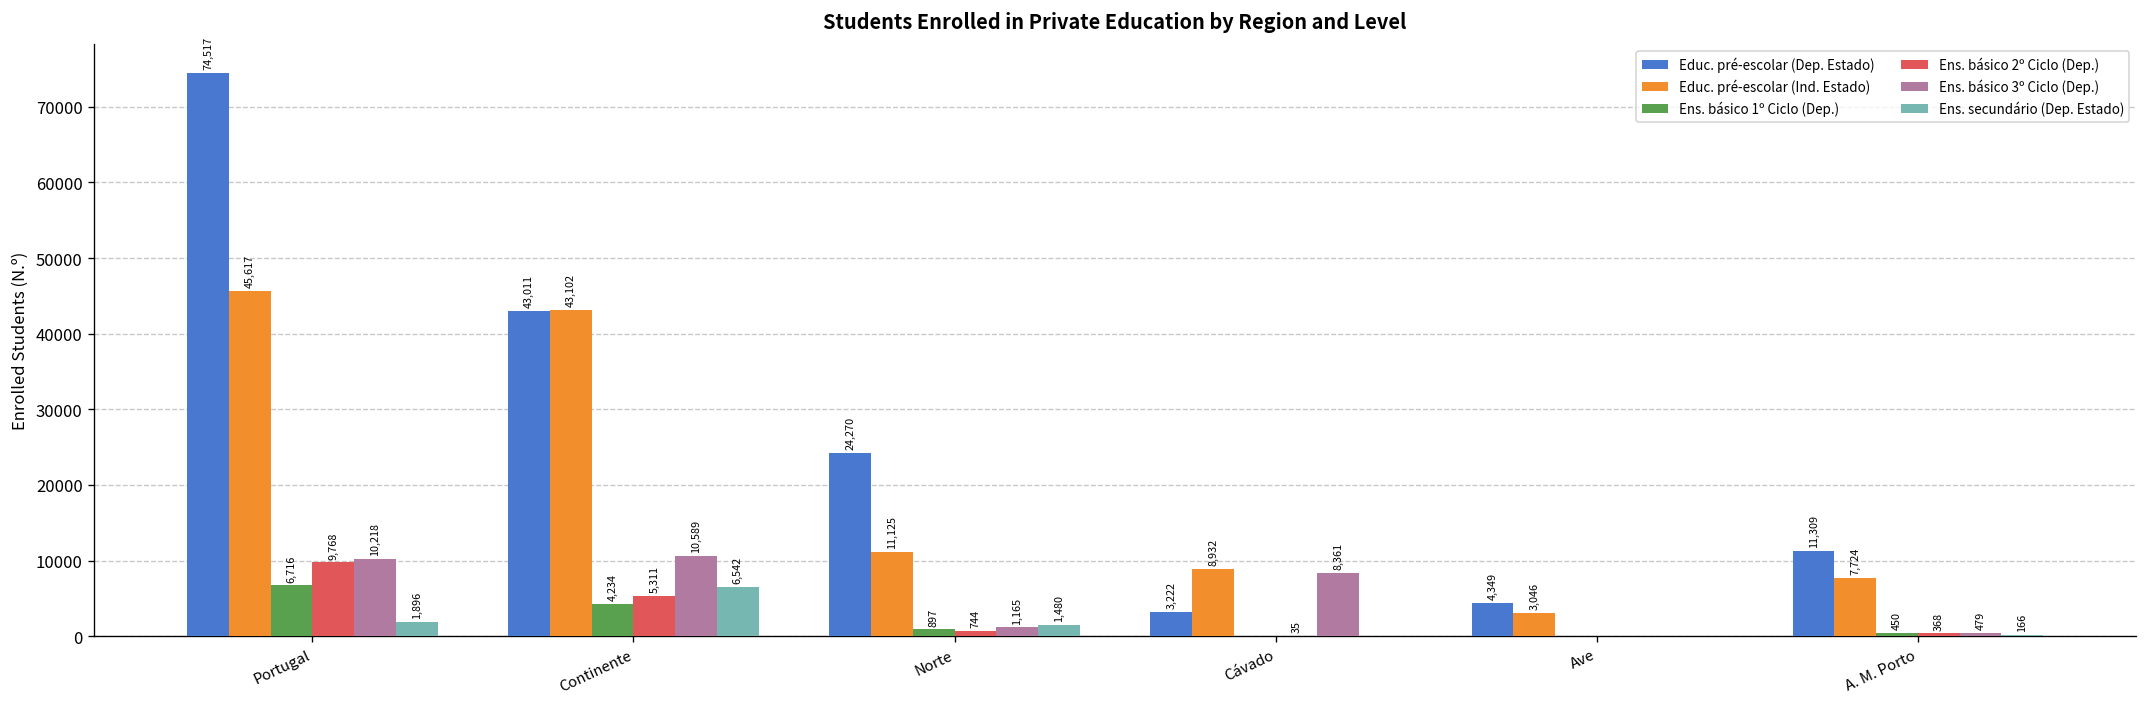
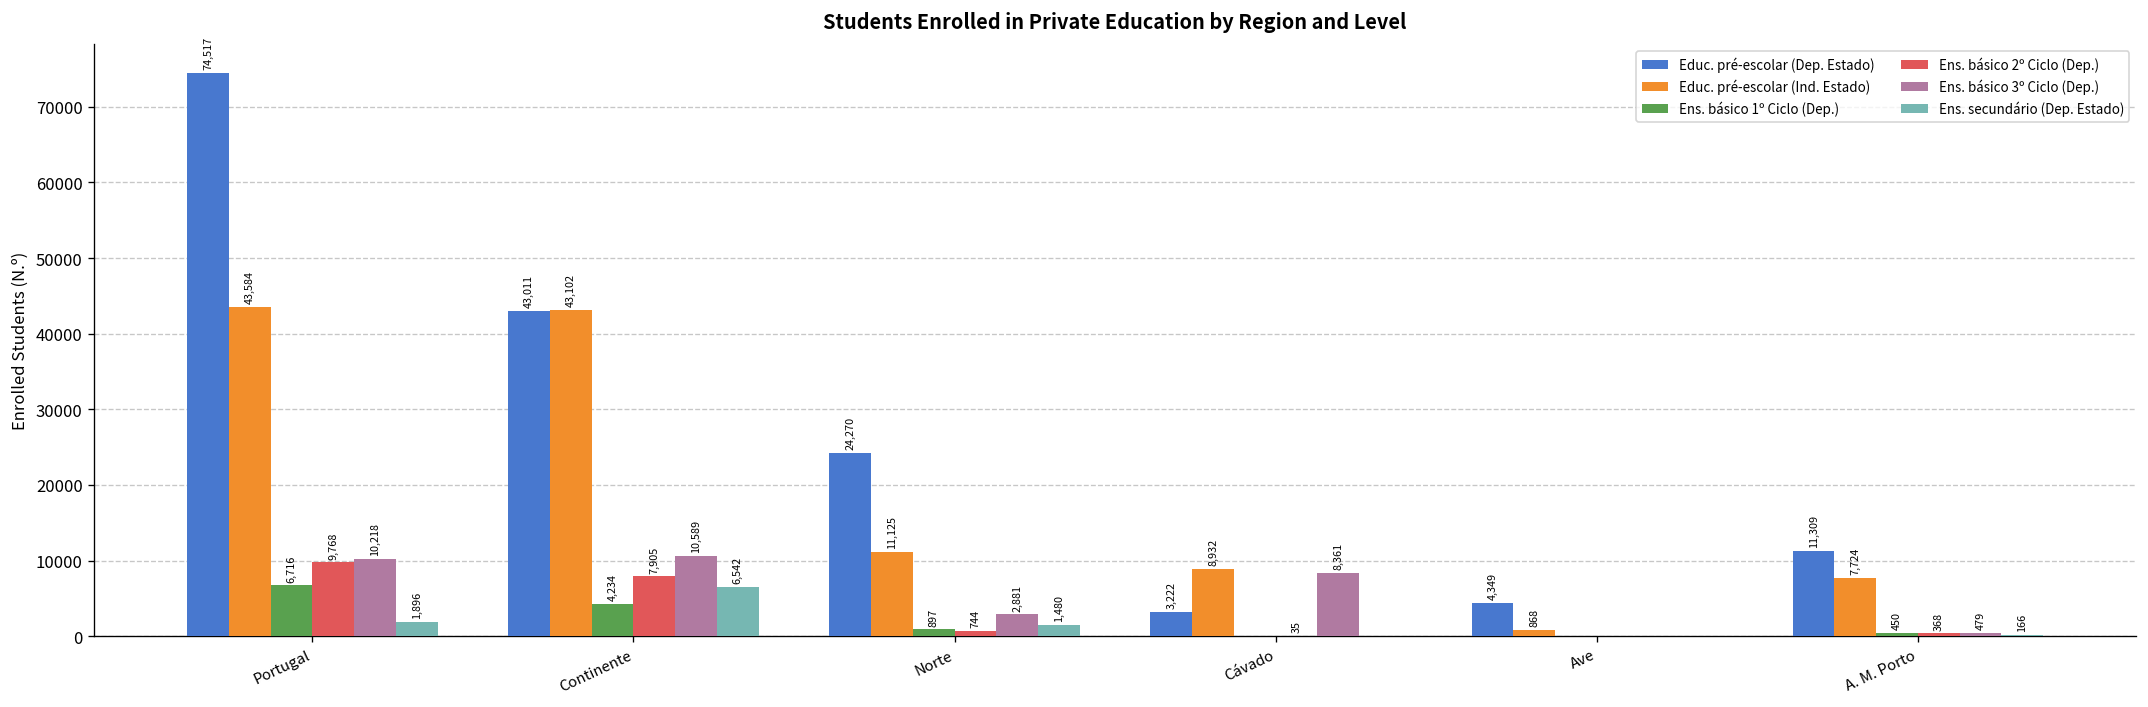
Educ. pré-escolar (Ind. Estado), Portugal: 45,617 -> 43,584
Ens. básico 2º Ciclo (Dep.), Continente: 5,311 -> 7,905
Ens. básico 3º Ciclo (Dep.), Norte: 1,165 -> 2,881
Educ. pré-escolar (Ind. Estado), Ave: 3,046 -> 868
